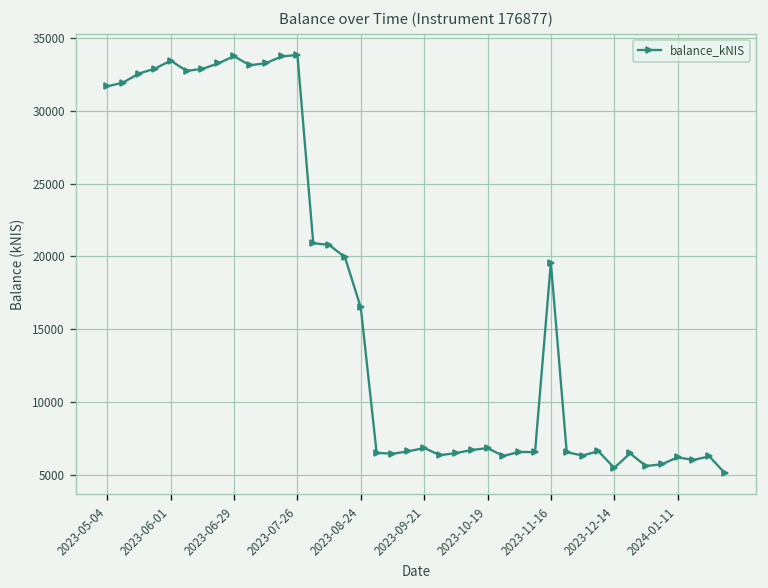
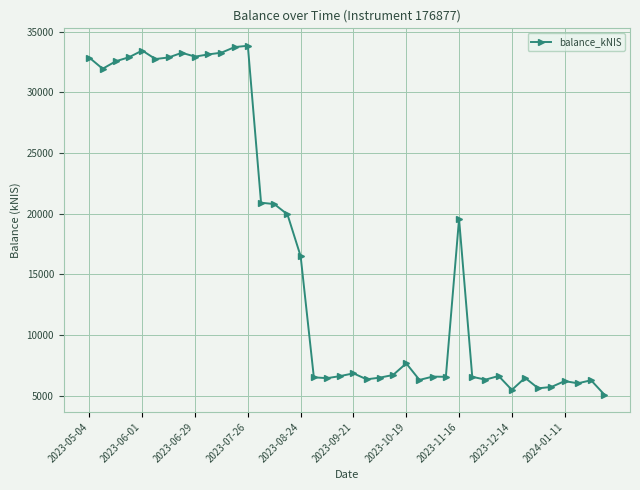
2023-05-04: 31700 -> 32800
2023-06-29: 33700 -> 32900
2023-10-19: 6800 -> 7700
